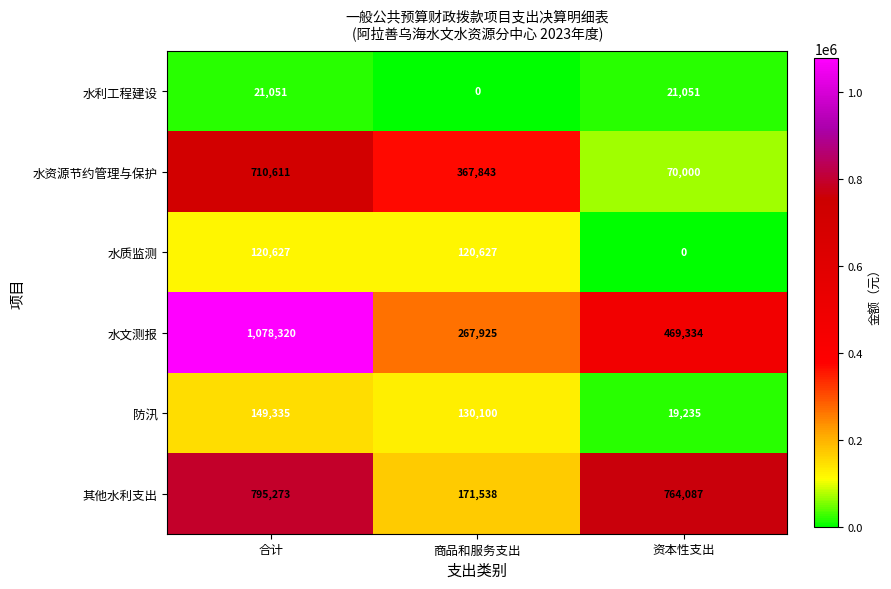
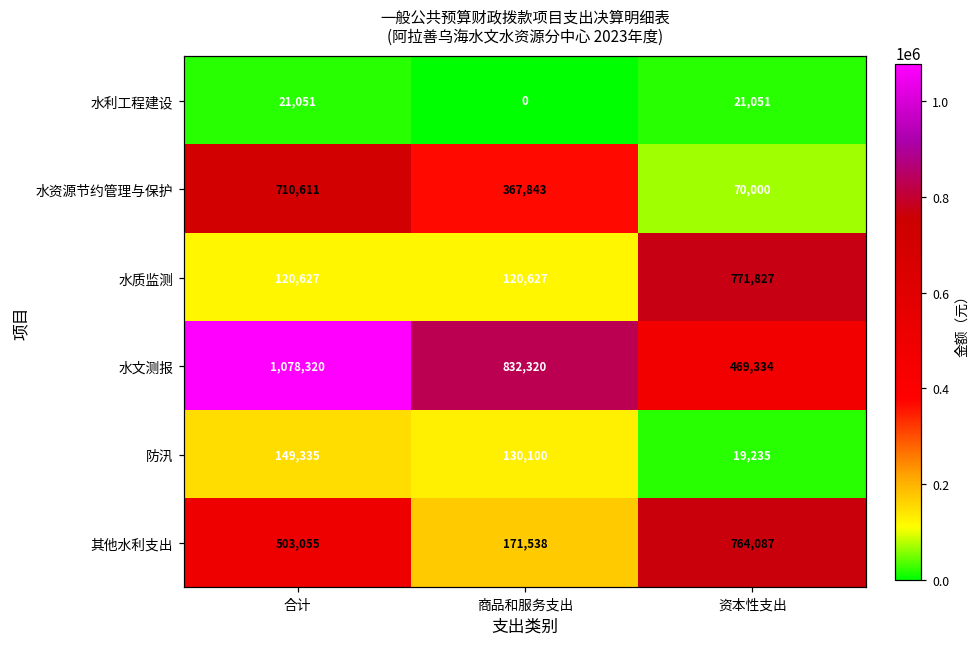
水质监测, 资本性支出: 0 -> 771,827
水文测报, 商品和服务支出: 267,925 -> 832,320
其他水利支出, 合计: 795,273 -> 503,055
